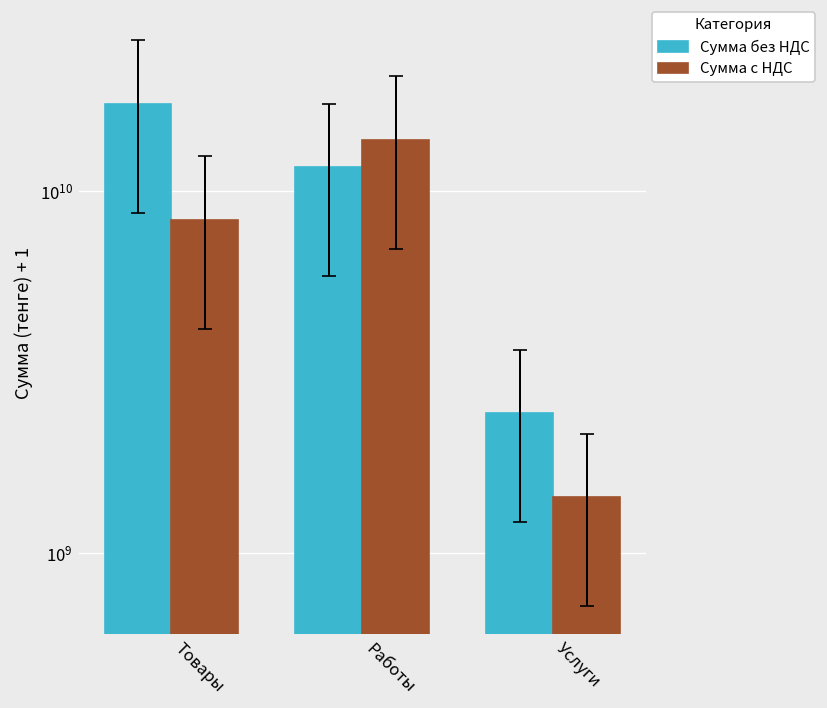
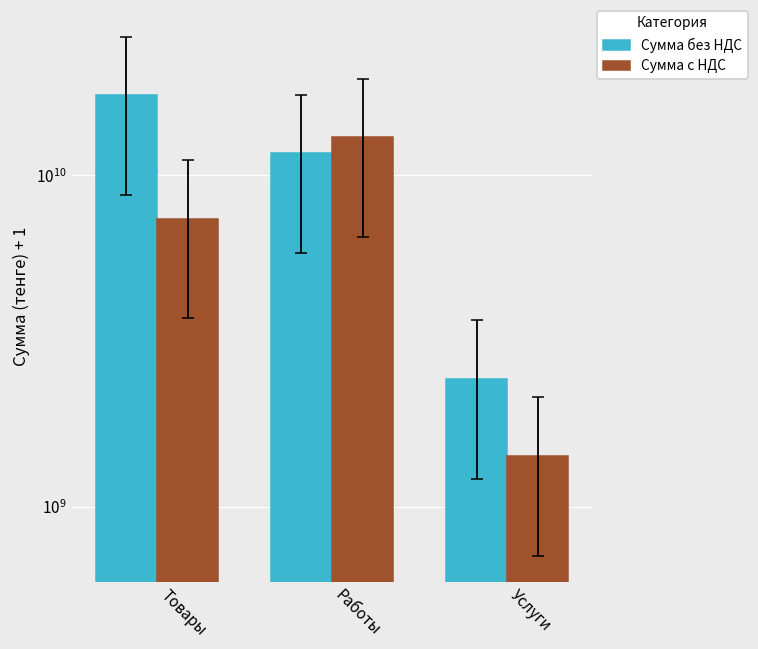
Сумма с НДС, Товары: 8300000000 -> 7400000000
Сумма с НДС, Работы: 14000000000 -> 13000000000
